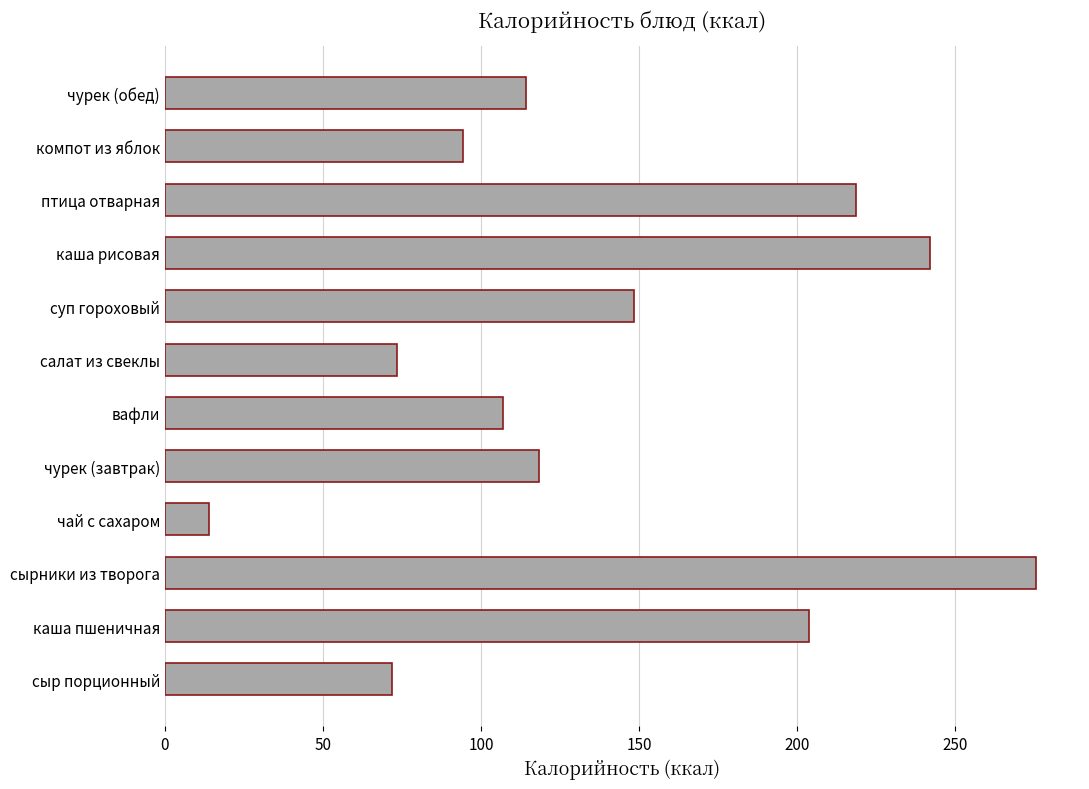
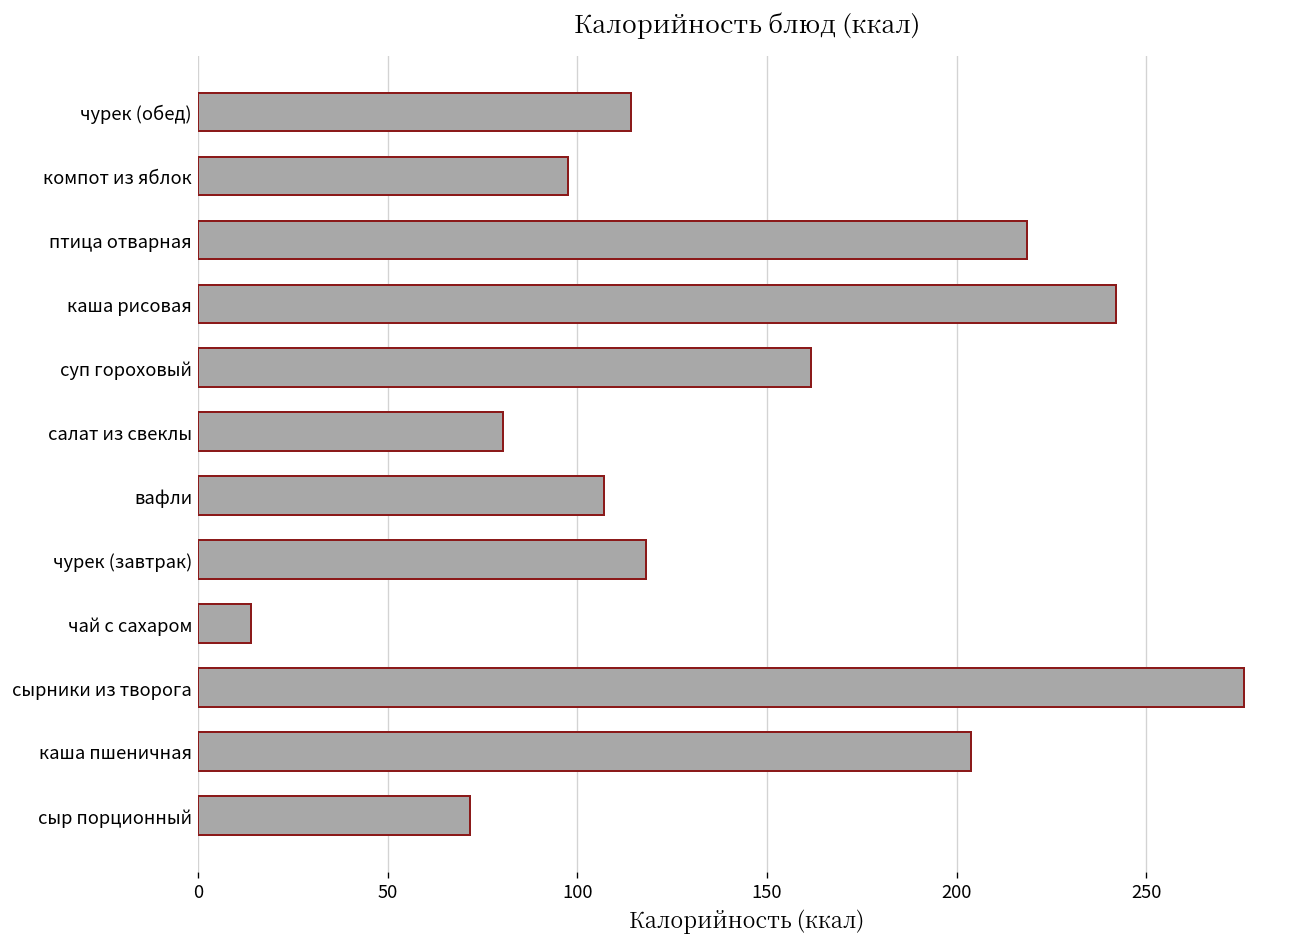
компот из яблок: 94 -> 98
суп гороховый: 148 -> 162
салат из свеклы: 73 -> 80
